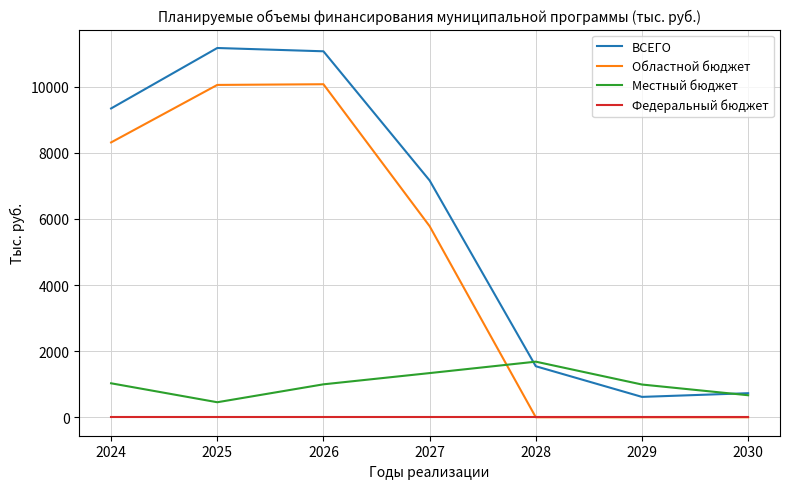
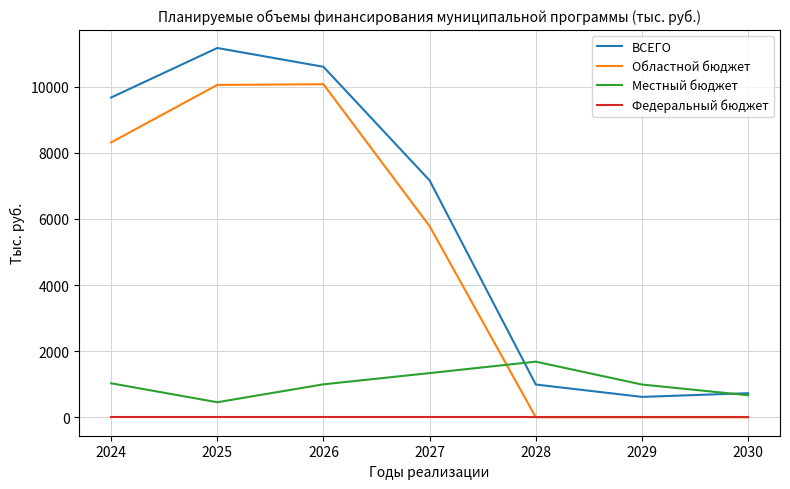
ВСЕГО, 2024: 9300 -> 9700
ВСЕГО, 2026: 11100 -> 10600
ВСЕГО, 2028: 1500 -> 1000
